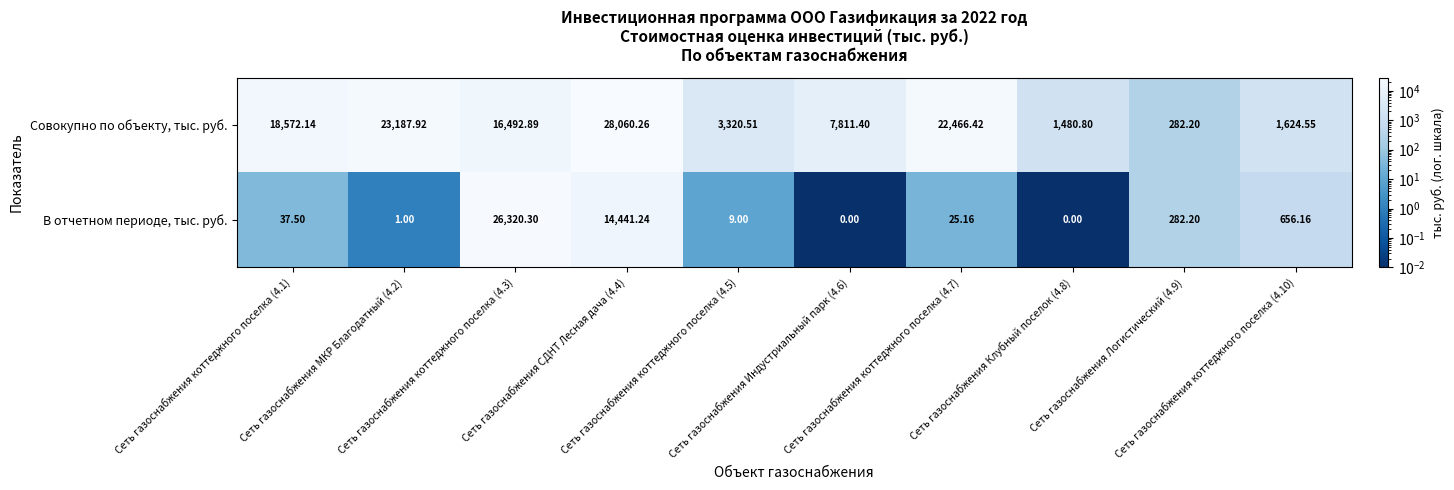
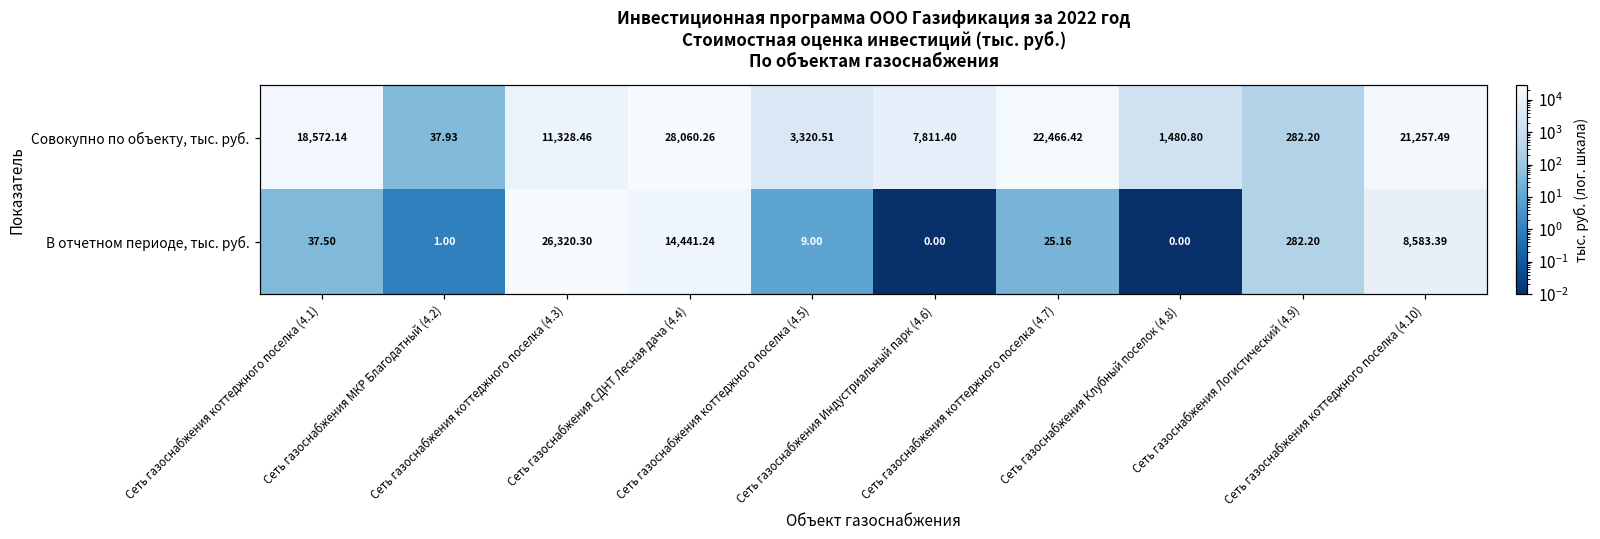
Совокупно по объекту, тыс. руб., Сеть газоснабжения МКР Благодатный (4.2): 23,187.92 -> 37.93
Совокупно по объекту, тыс. руб., Сеть газоснабжения коттеджного поселка (4.3): 16,492.89 -> 11,328.46
Совокупно по объекту, тыс. руб., Сеть газоснабжения коттеджного поселка (4.10): 1,624.55 -> 21,257.49
В отчетном периоде, тыс. руб., Сеть газоснабжения коттеджного поселка (4.10): 656.16 -> 8,583.39
